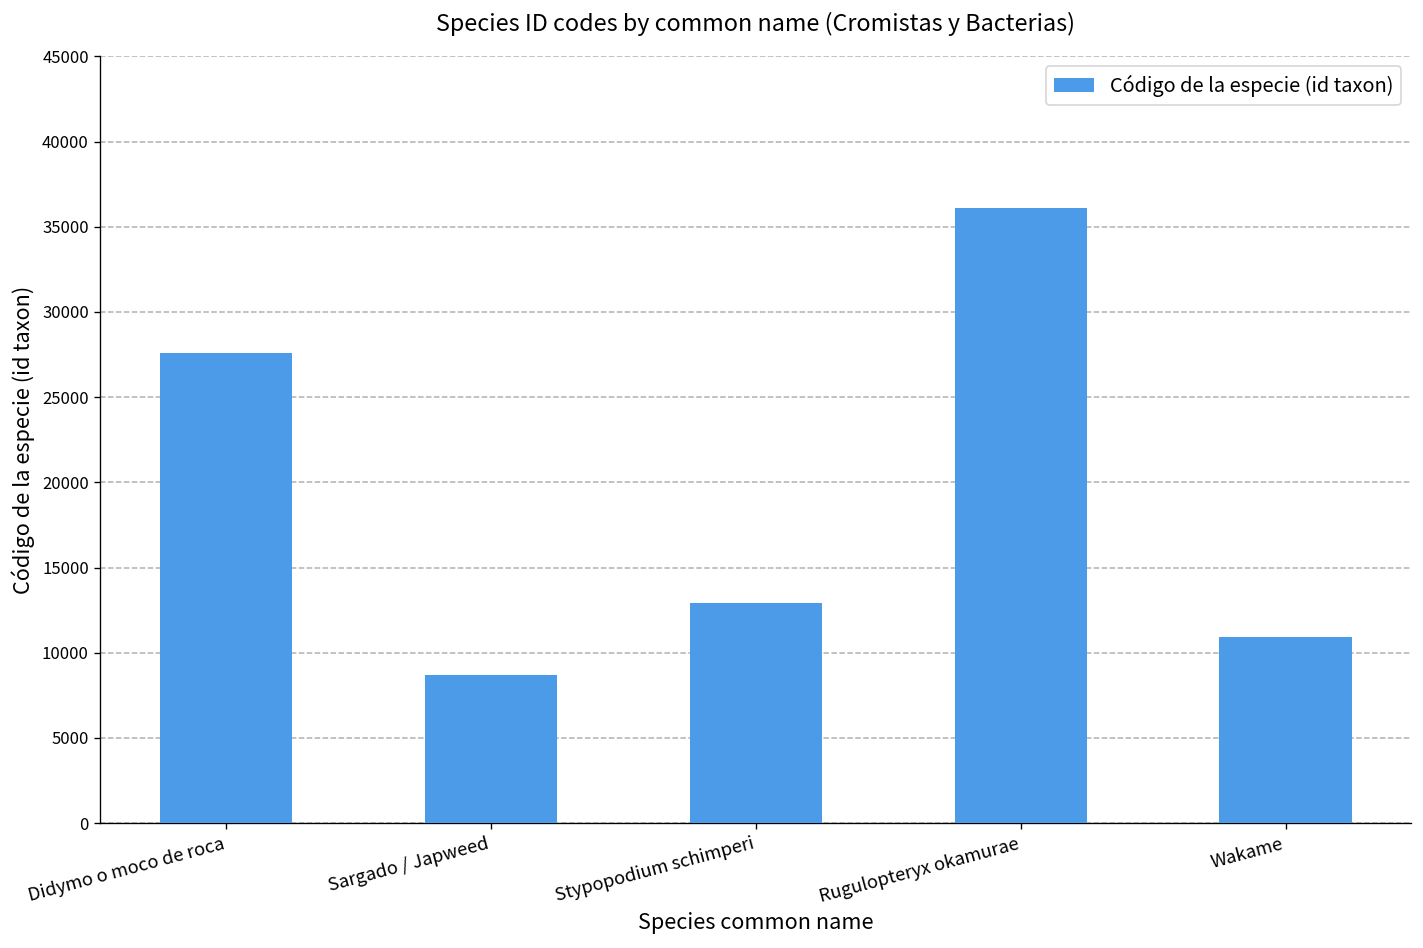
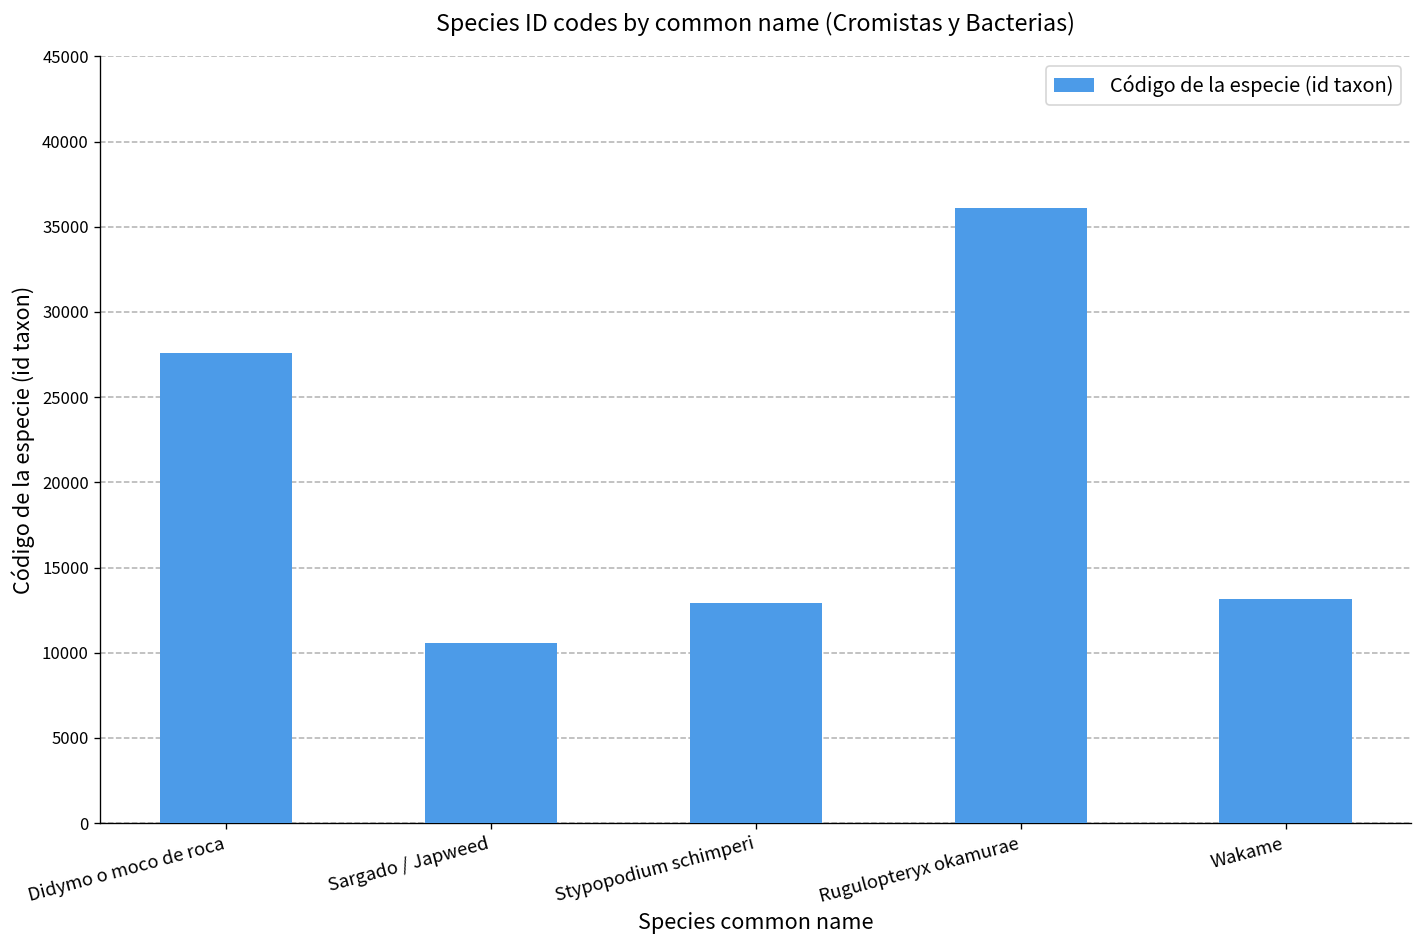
Sargado / Japweed: 8700 -> 10600
Wakame: 10900 -> 13100
